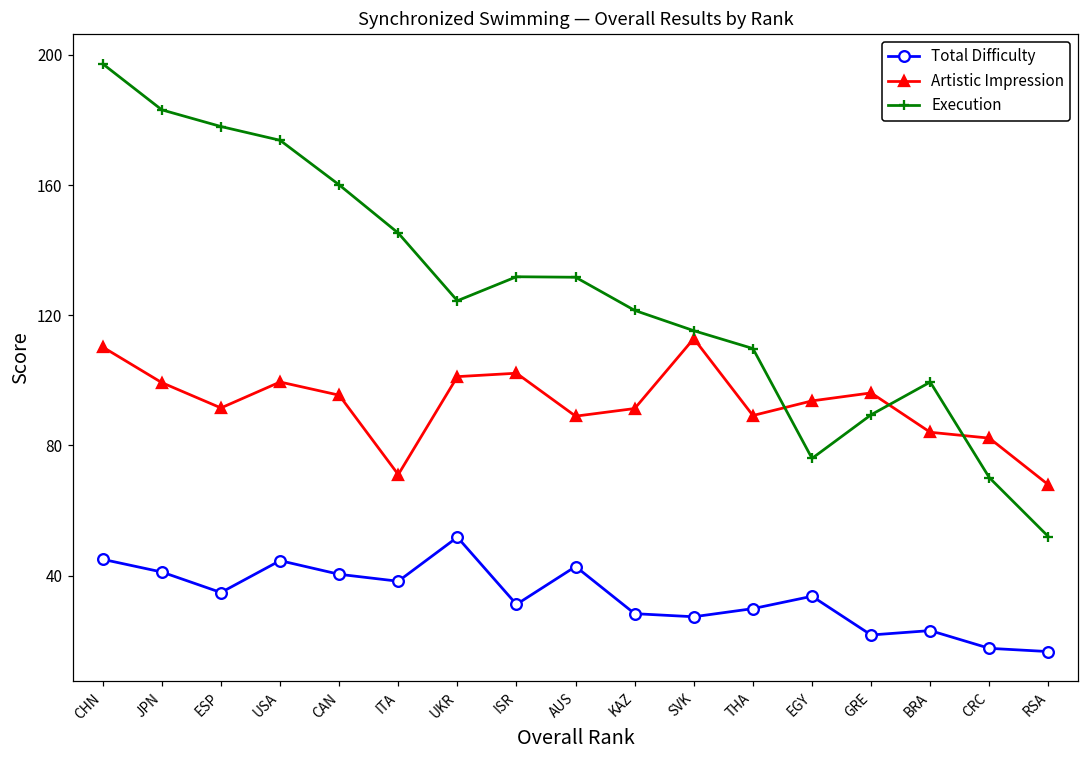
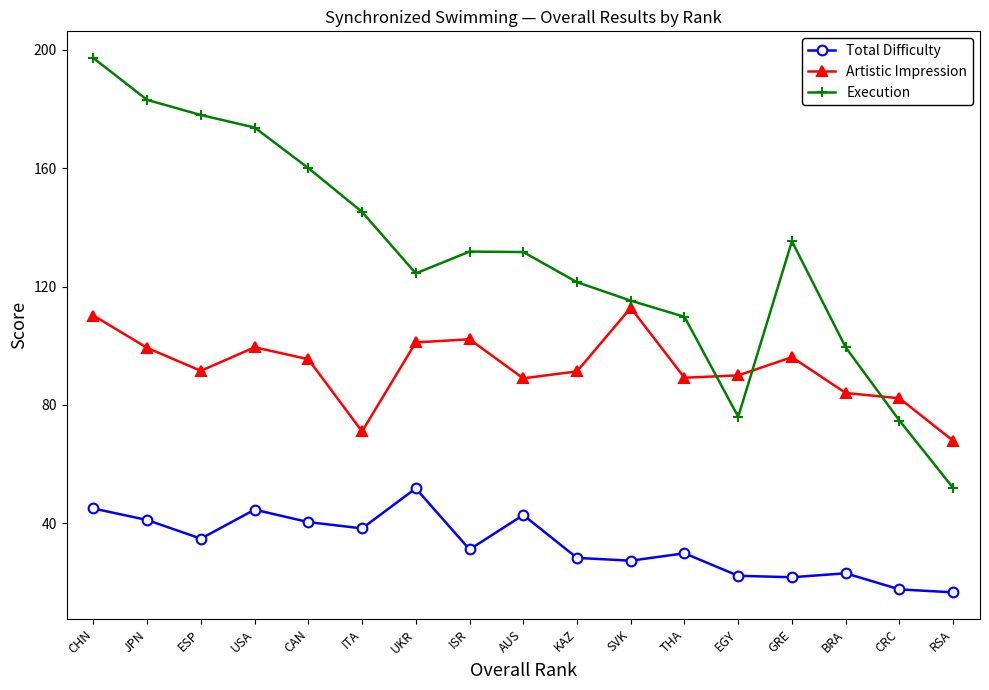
Total Difficulty, EGY: 34 -> 22
Artistic Impression, EGY: 94 -> 90
Execution, GRE: 89 -> 135
Execution, CRC: 70 -> 75
